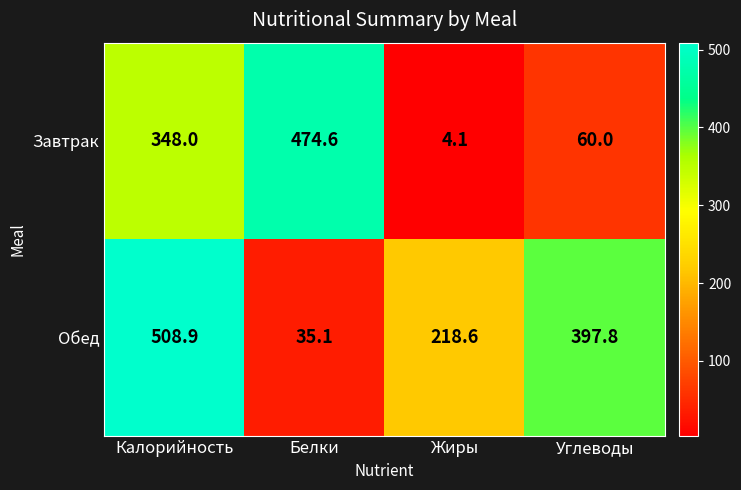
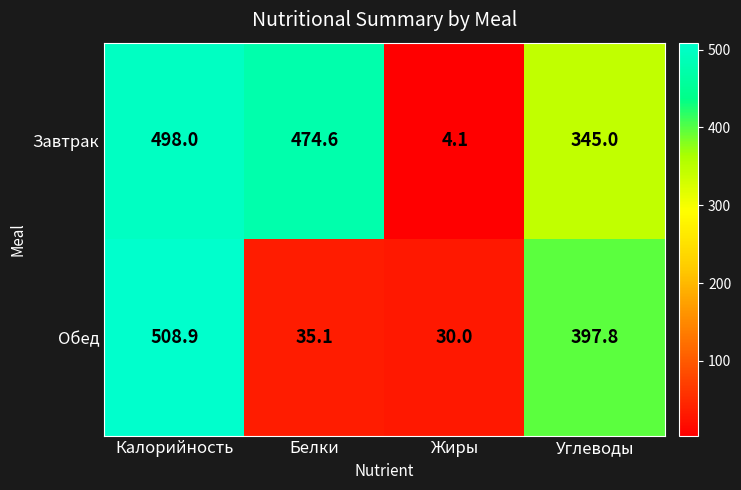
Завтрак, Калорийность: 348.0 -> 498.0
Завтрак, Углеводы: 60.0 -> 345.0
Обед, Жиры: 218.6 -> 30.0
